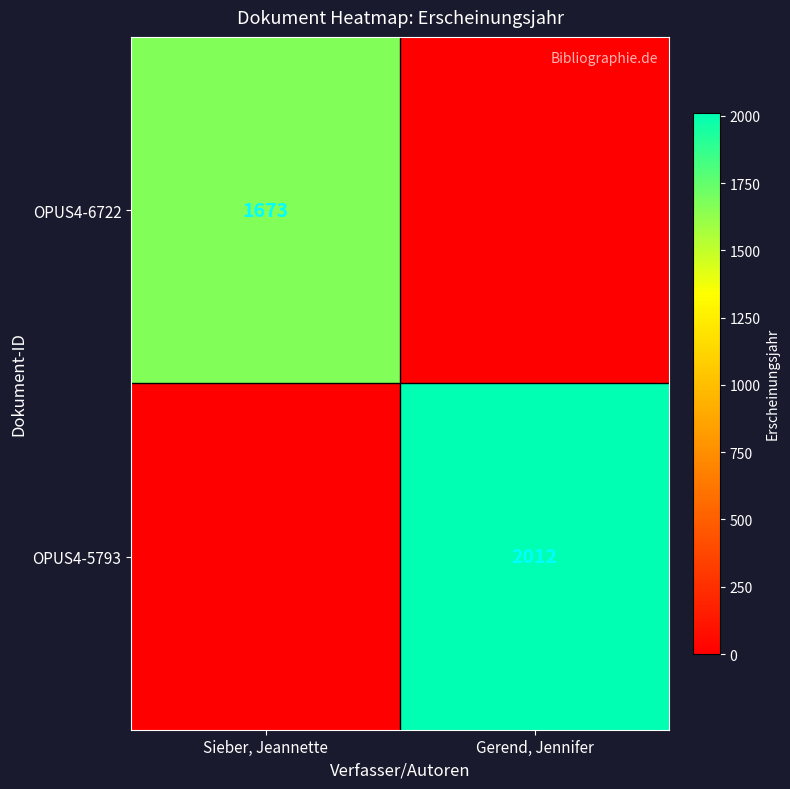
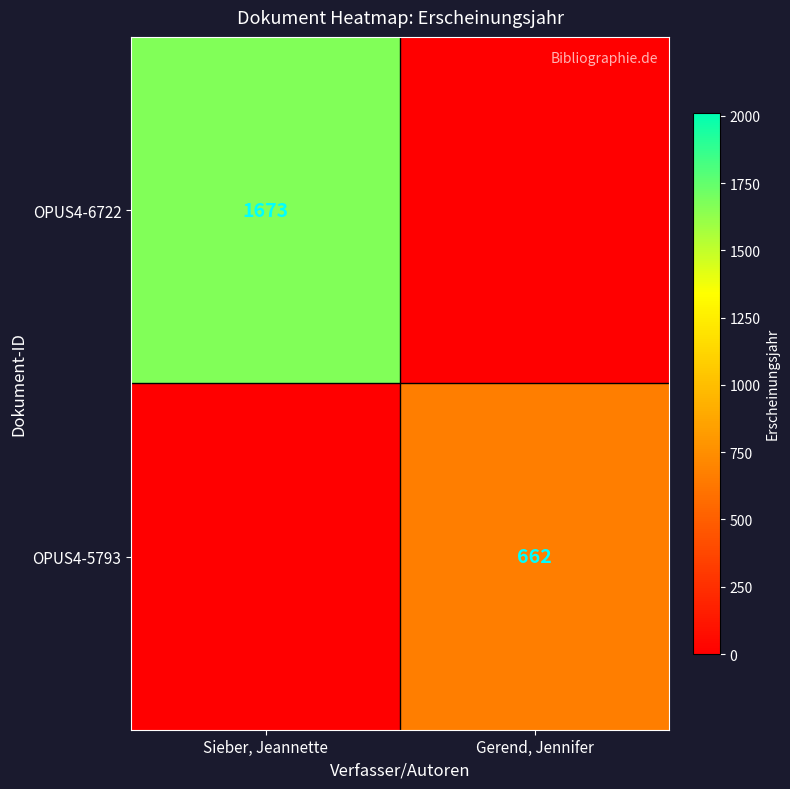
OPUS4-5793, Gerend, Jennifer: 2012 -> 662
